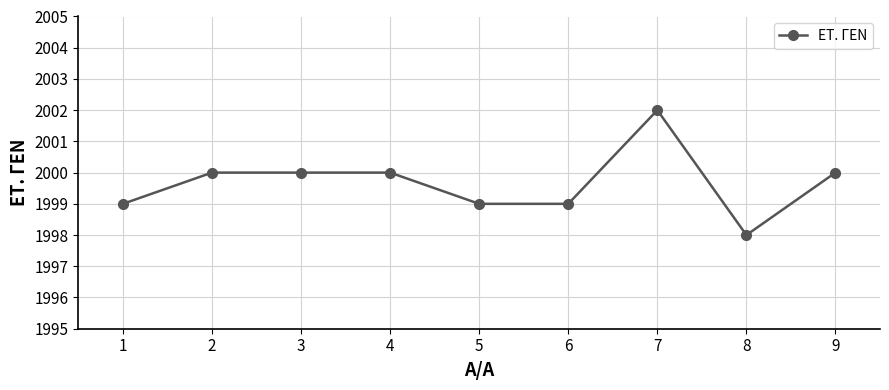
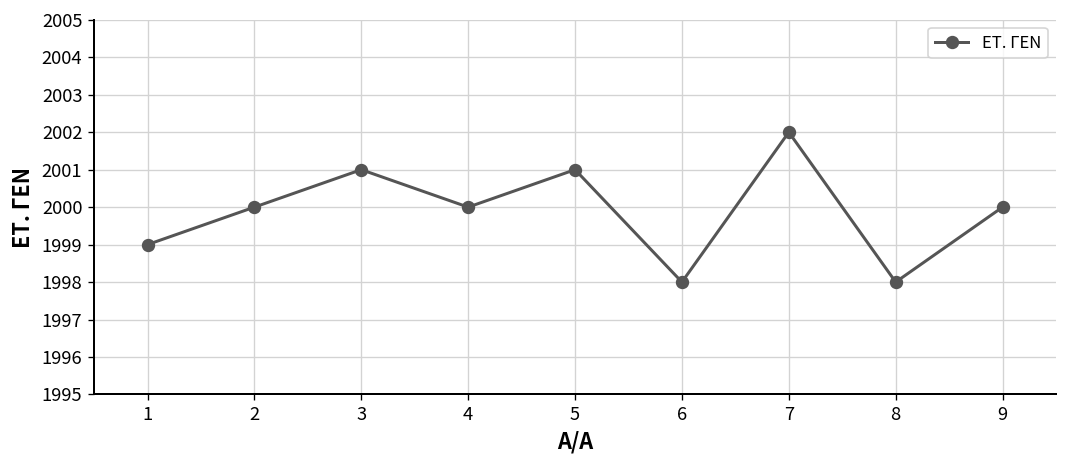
3: 2000 -> 2001
5: 1999 -> 2001
6: 1999 -> 1998
